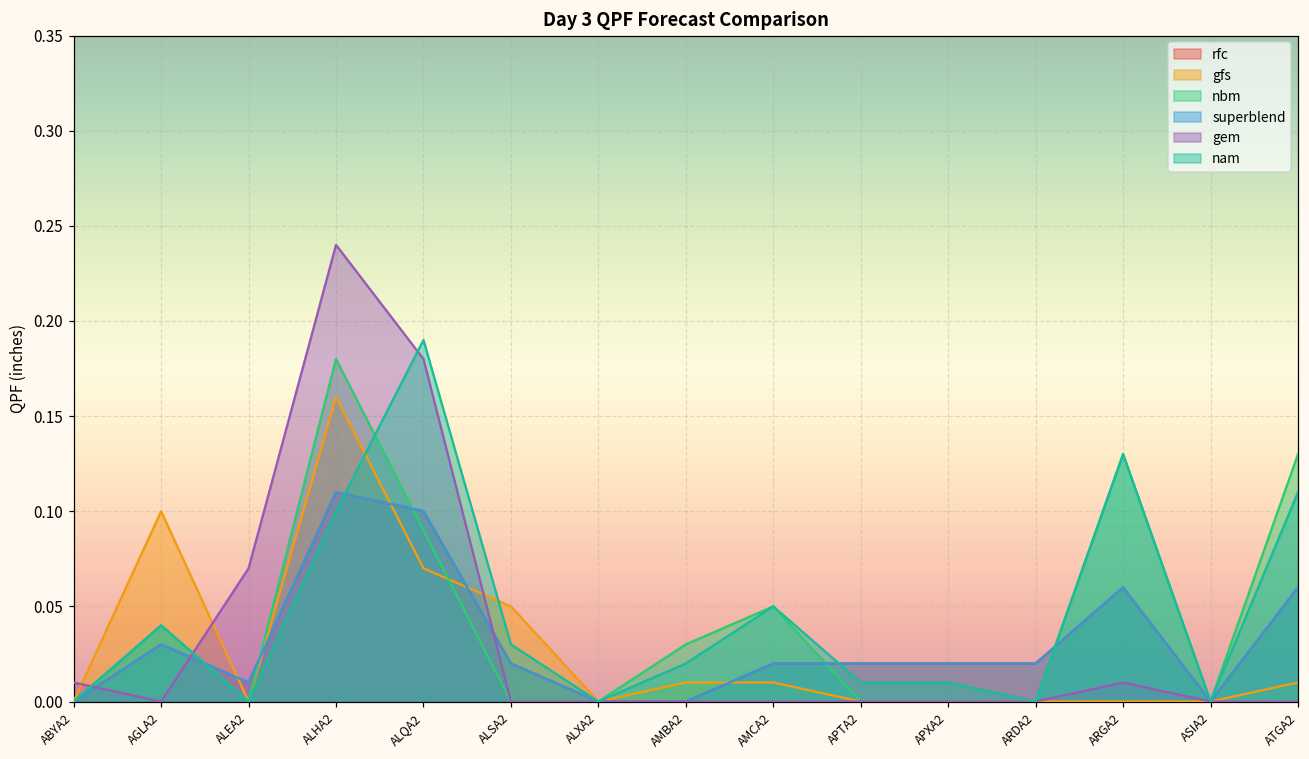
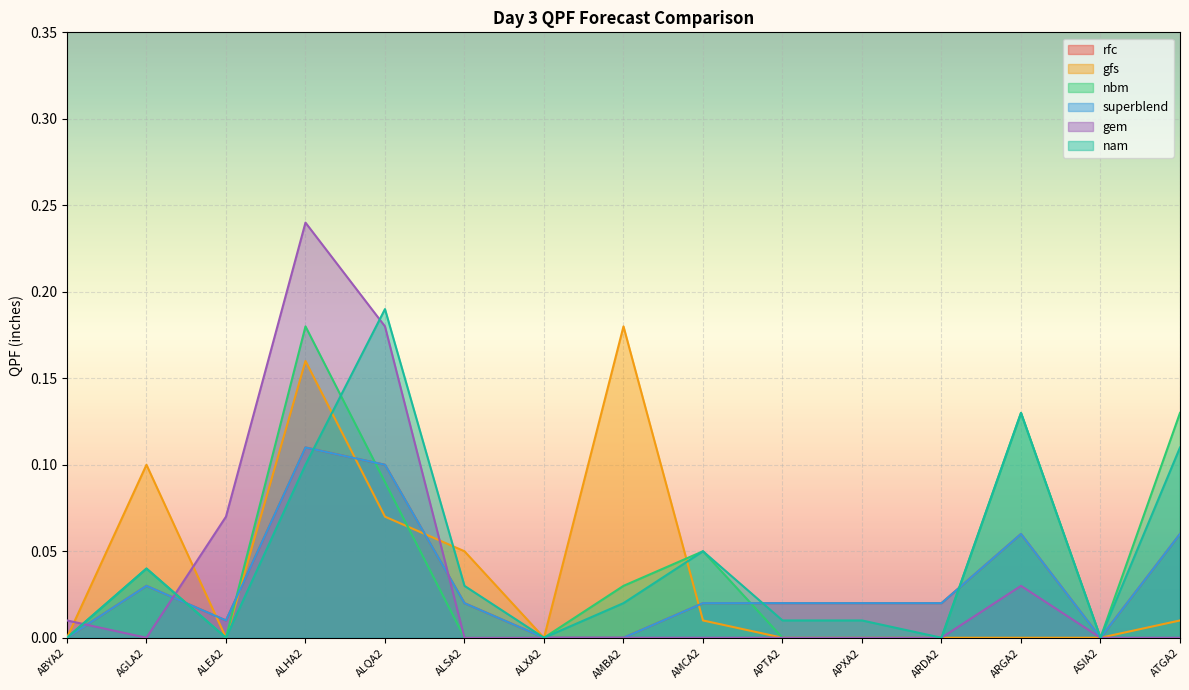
gfs, AMBA2: 0.01 -> 0.18
gem, ARGA2: 0.01 -> 0.03
